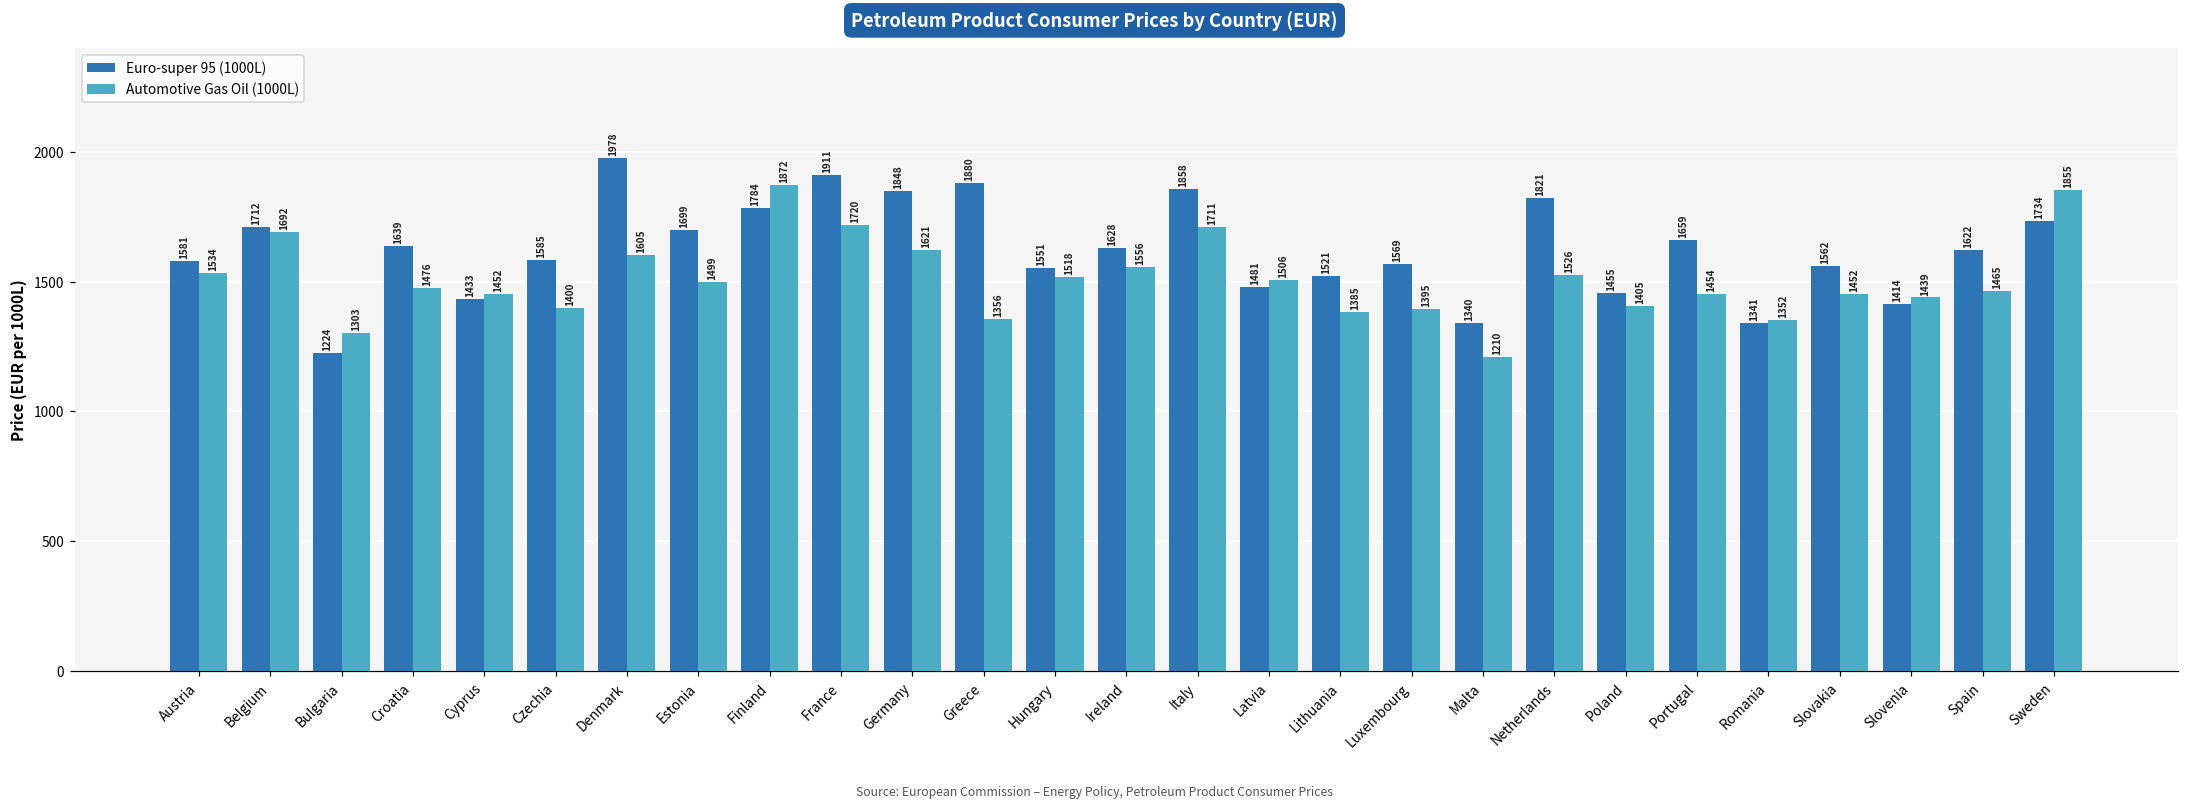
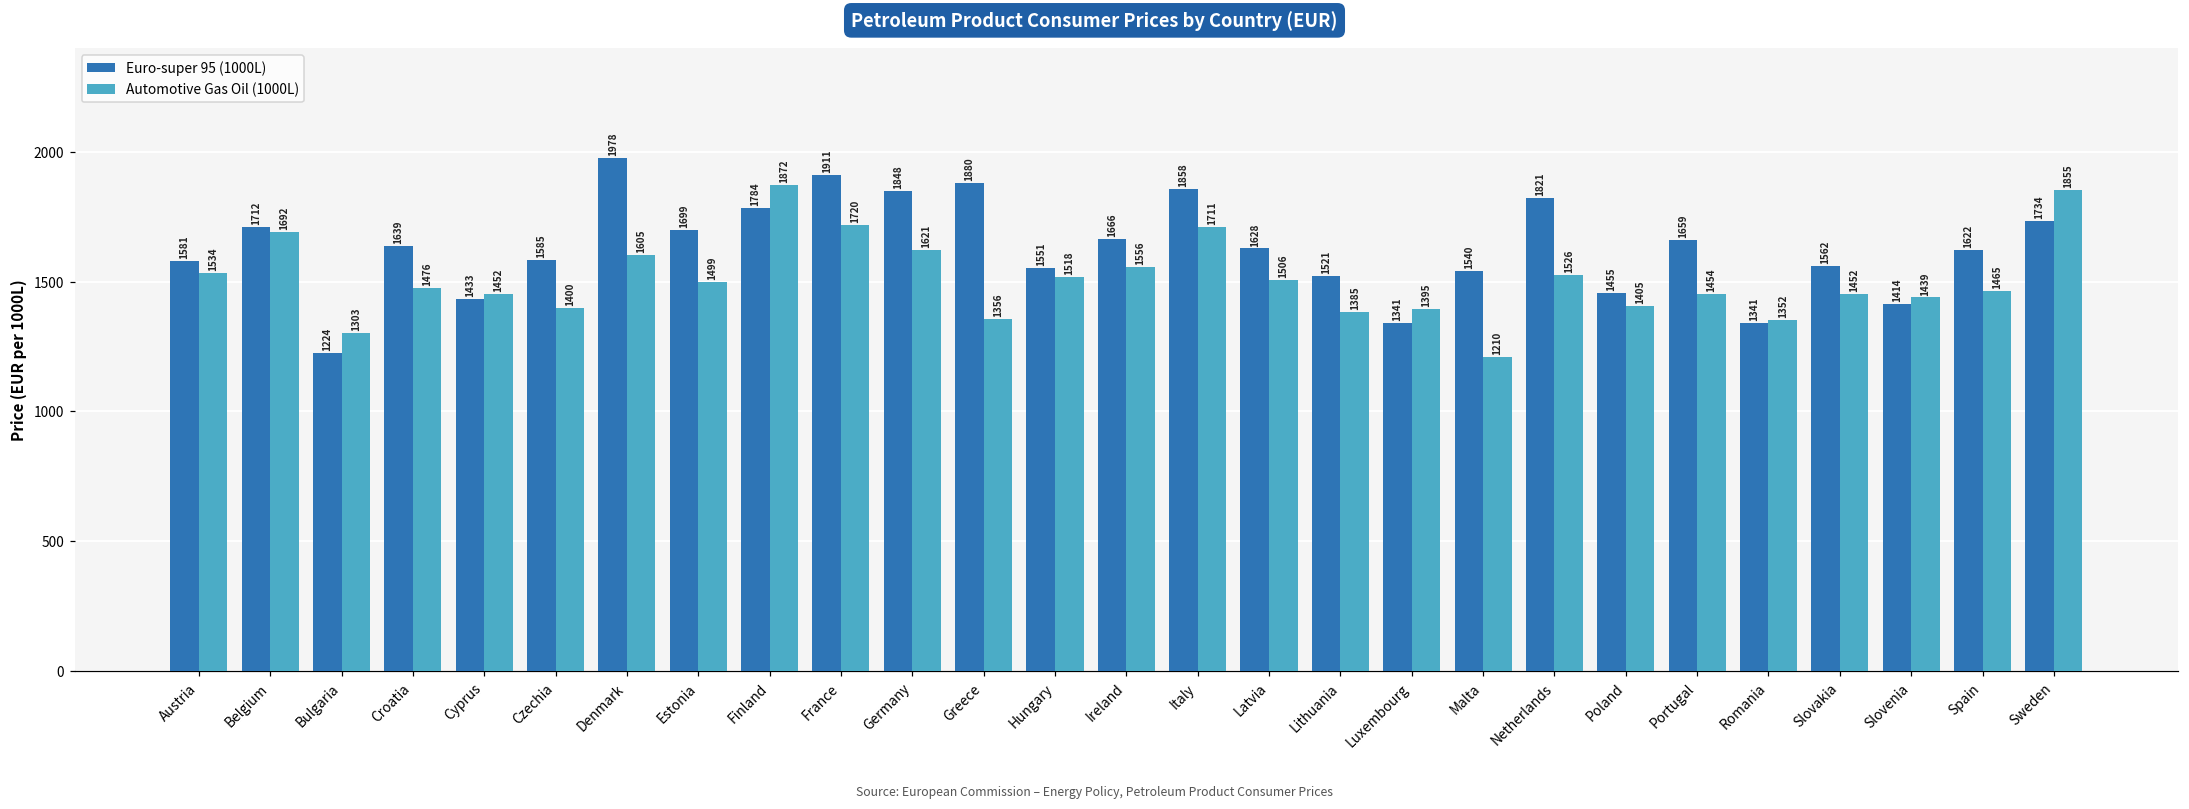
Euro-super 95 (1000L), Ireland: 1628 -> 1666
Euro-super 95 (1000L), Latvia: 1481 -> 1628
Euro-super 95 (1000L), Luxembourg: 1569 -> 1341
Euro-super 95 (1000L), Malta: 1340 -> 1540
